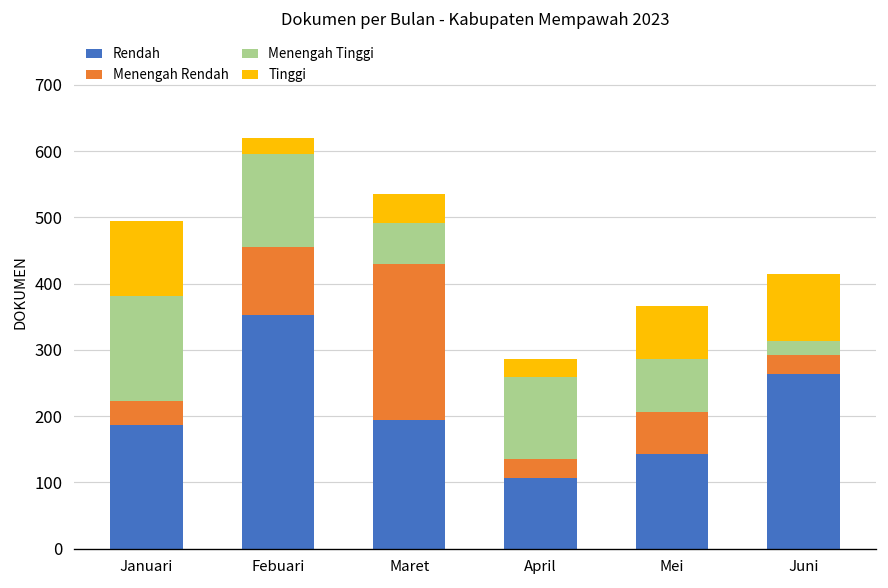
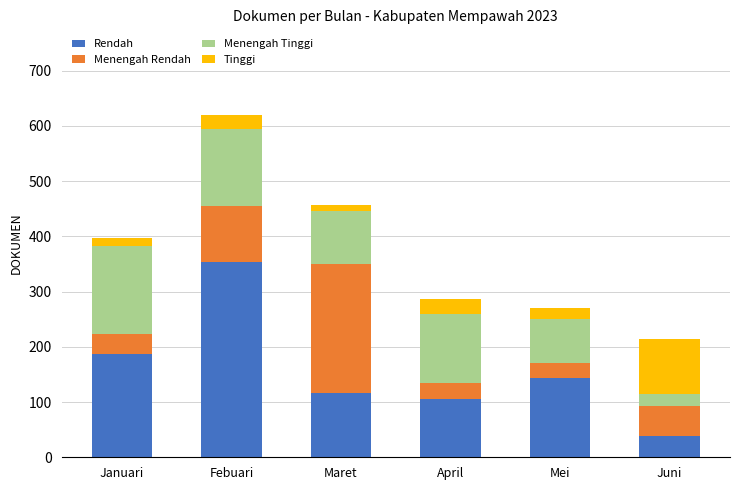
Tinggi, Januari: 110 -> 20
Rendah, Maret: 200 -> 120
Menengah Tinggi, Maret: 60 -> 100
Tinggi, Maret: 40 -> 10
Menengah Rendah, Mei: 60 -> 30
Tinggi, Mei: 80 -> 20
Rendah, Juni: 260 -> 40
Menengah Rendah, Juni: 30 -> 60
